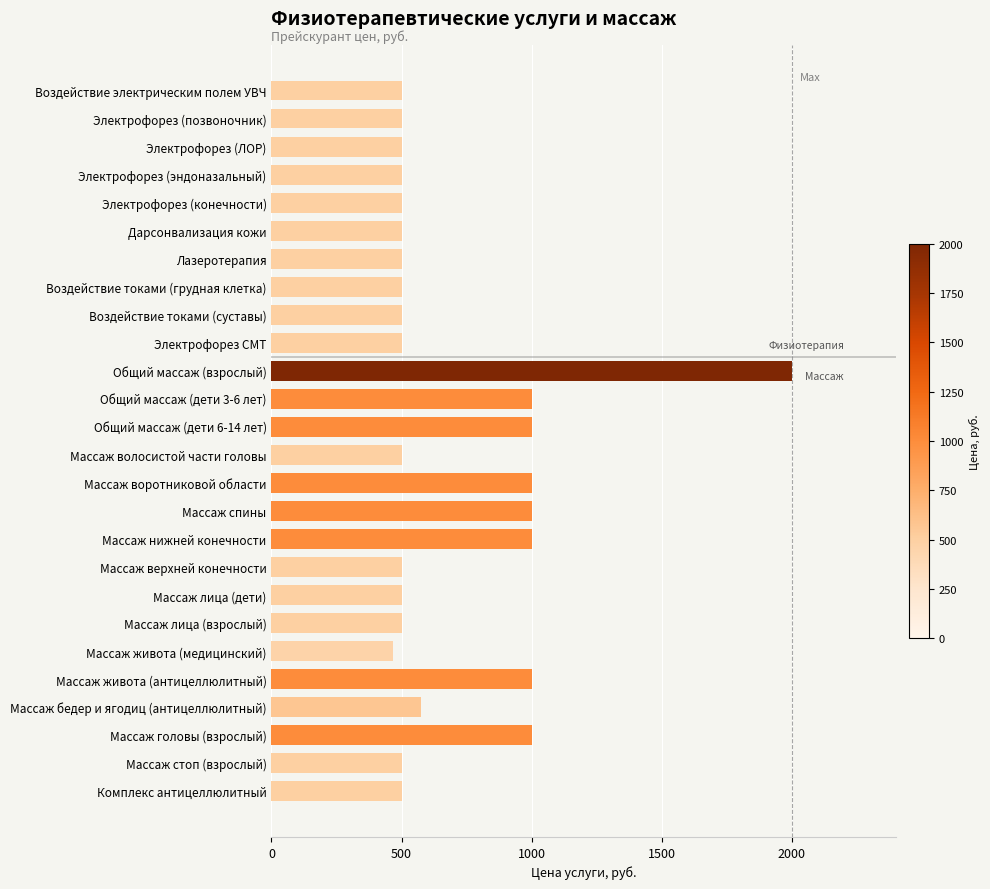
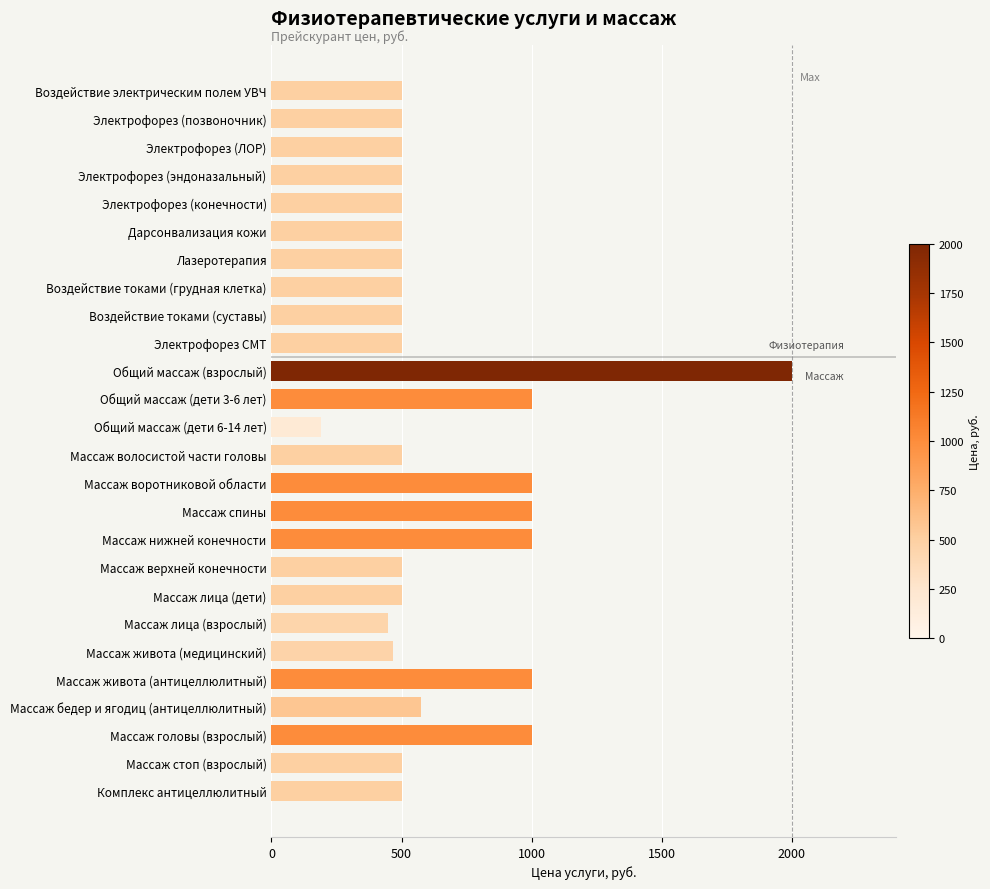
Общий массаж (дети 6-14 лет): 1000 -> 190
Массаж лица (взрослый): 500 -> 450
